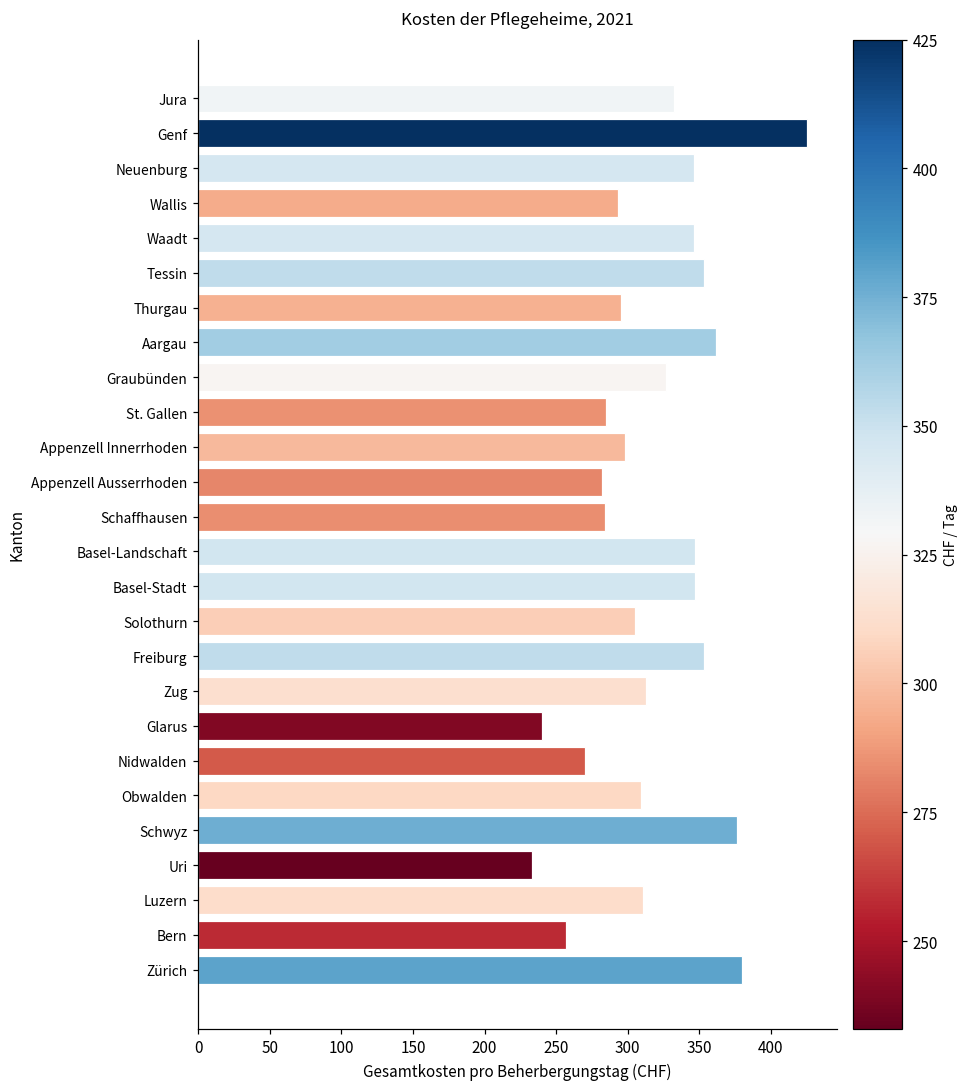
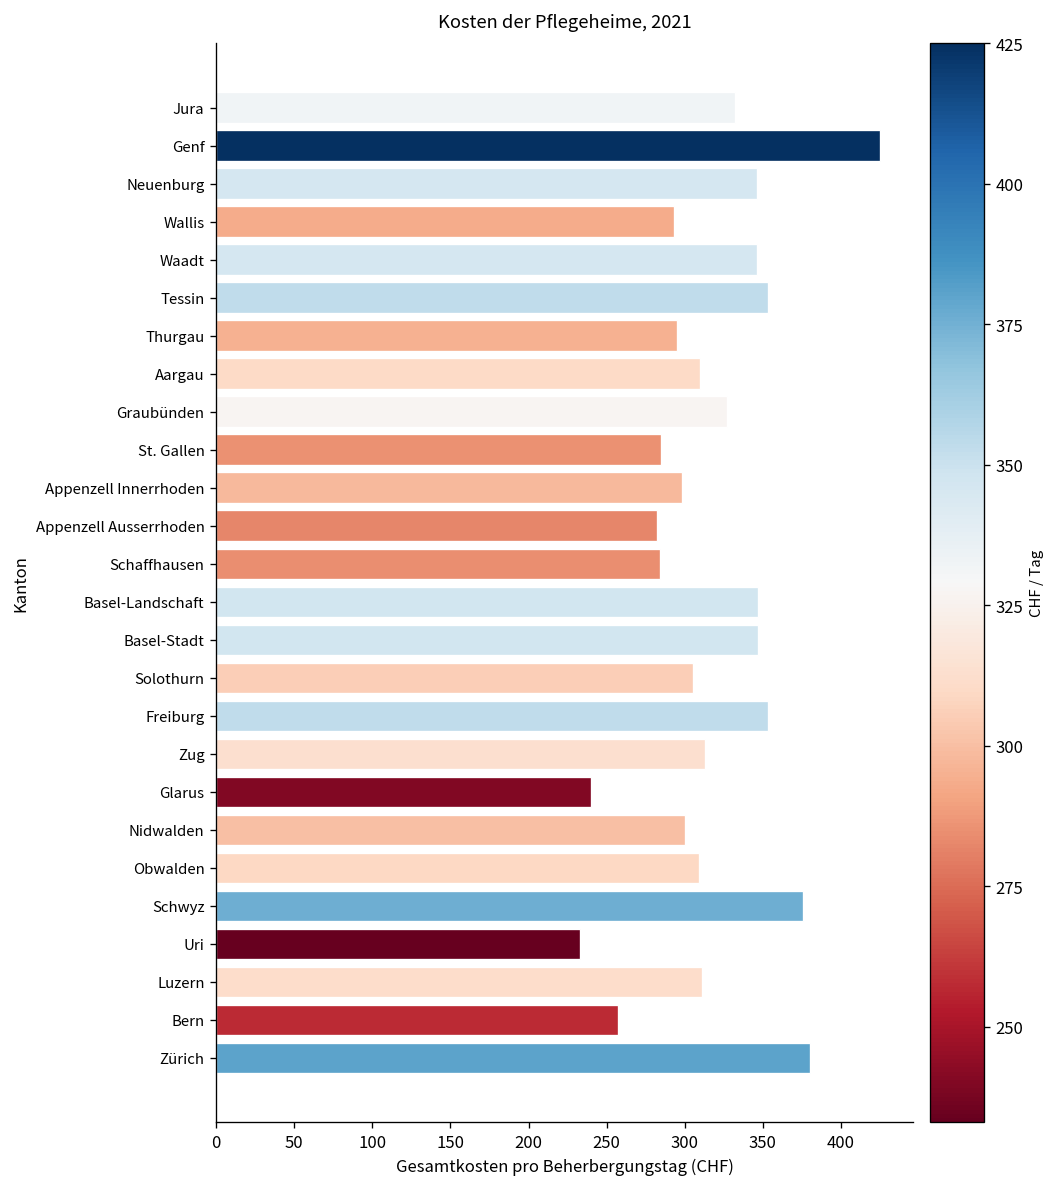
Aargau: 362 -> 310
Nidwalden: 270 -> 300
